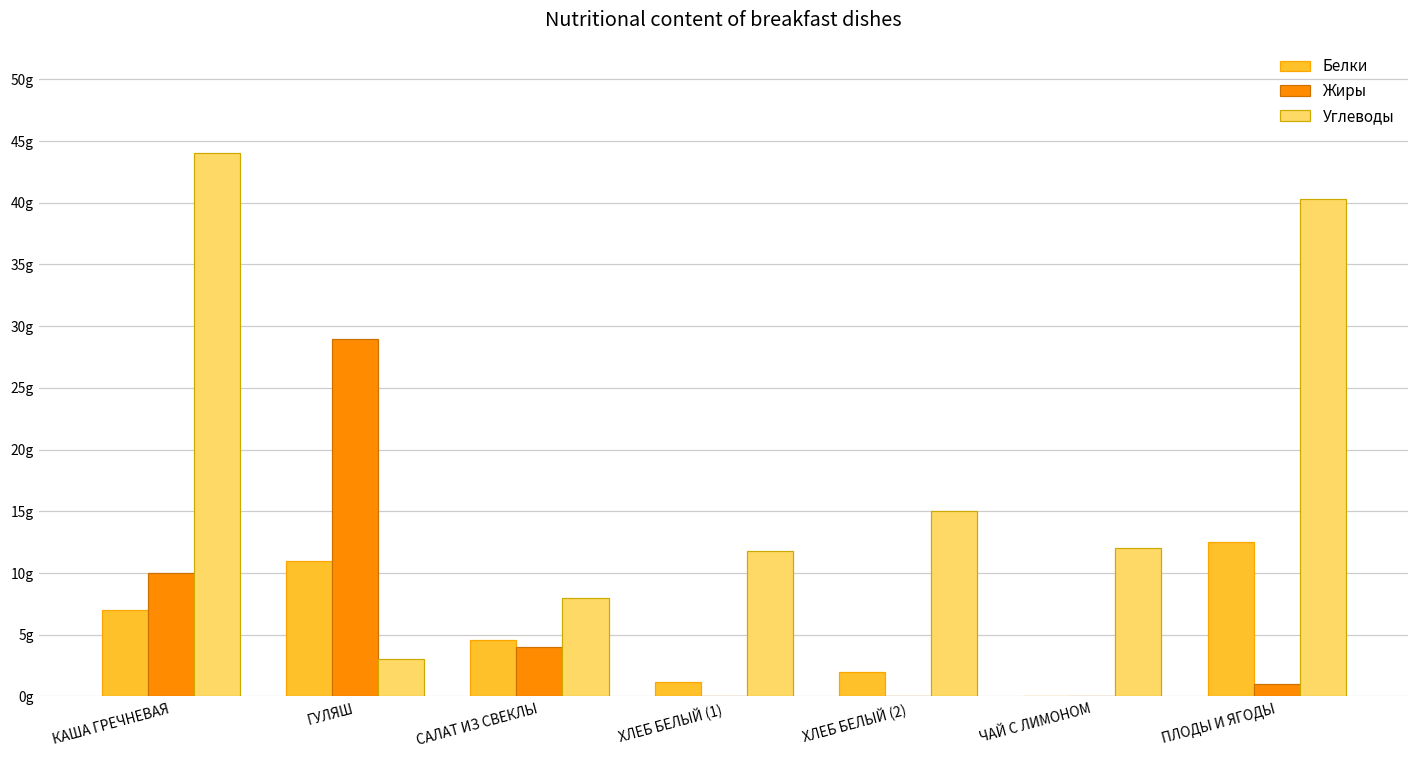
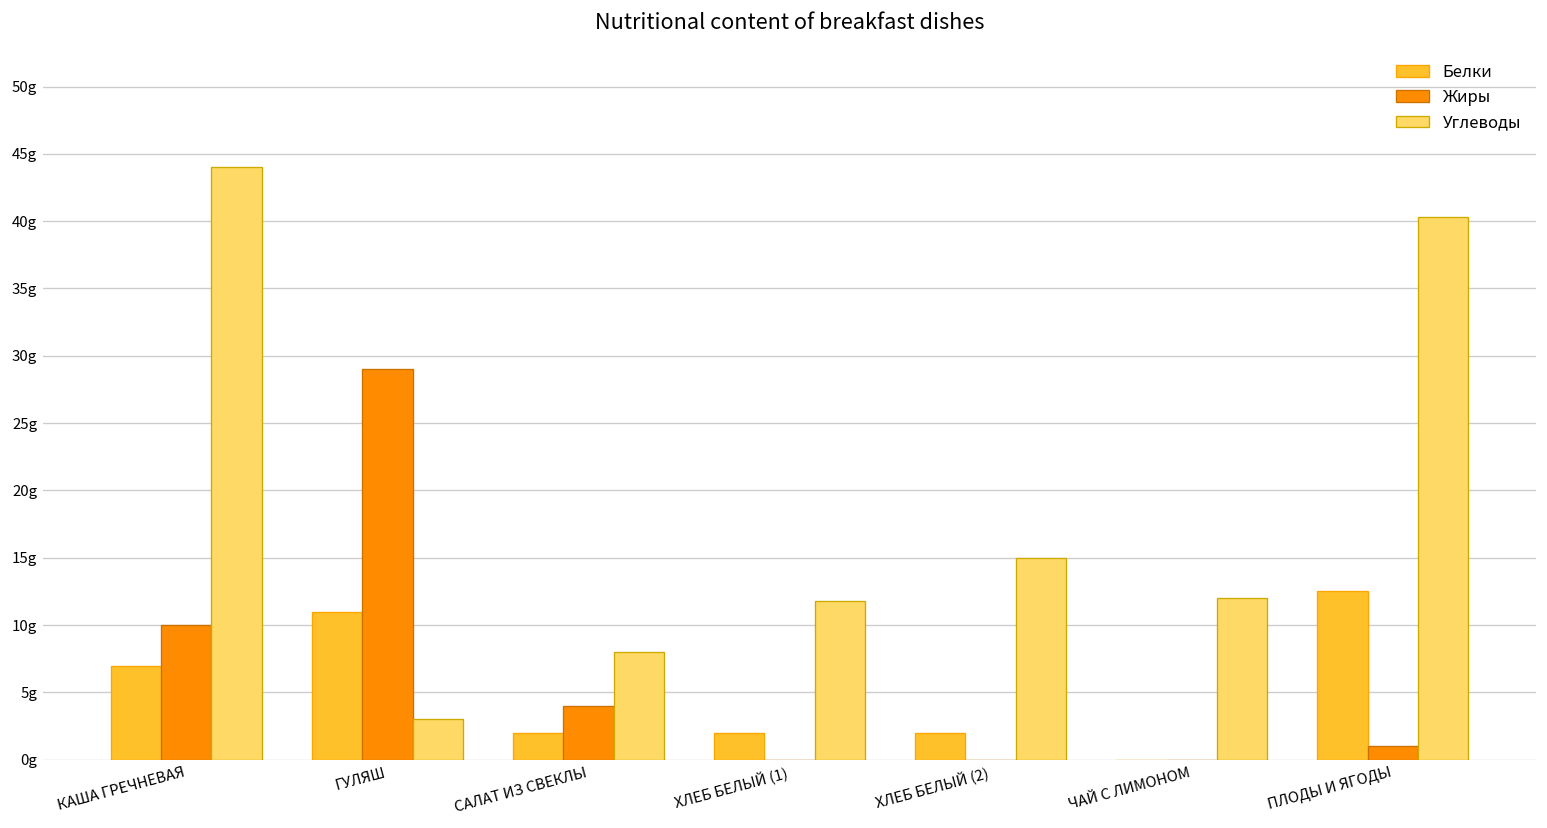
Белки, САЛАТ ИЗ СВЕКЛЫ: 4.6g -> 2.0g
Белки, ХЛЕБ БЕЛЫЙ (1): 1.2g -> 2.0g
